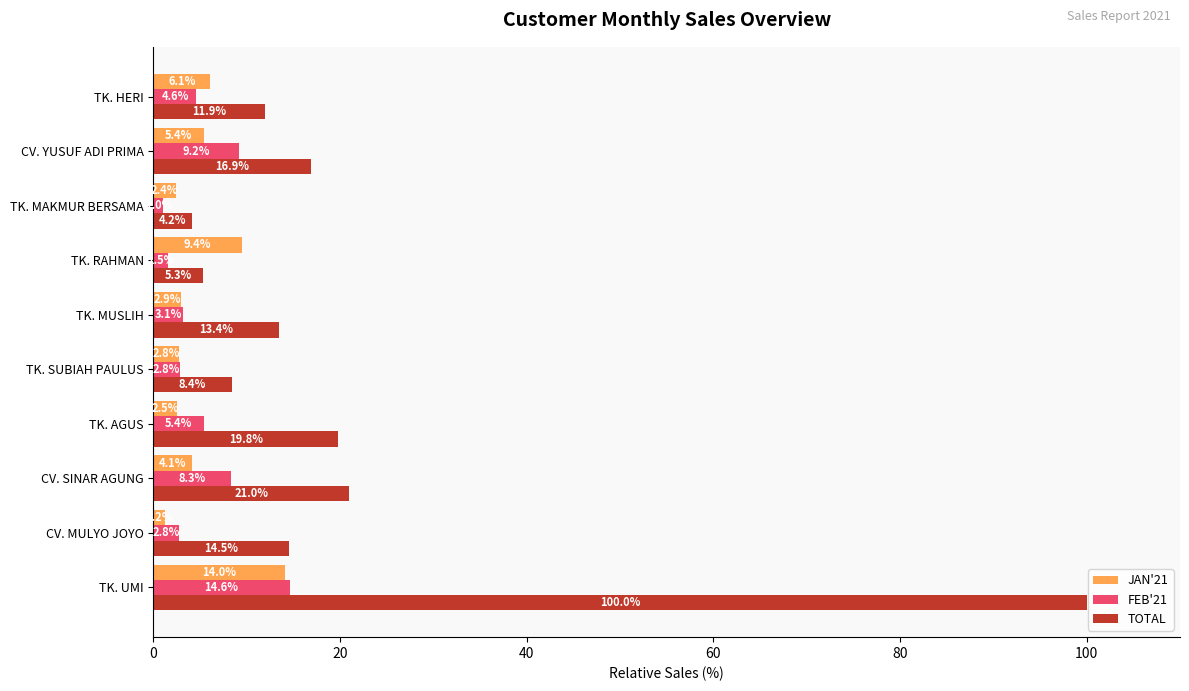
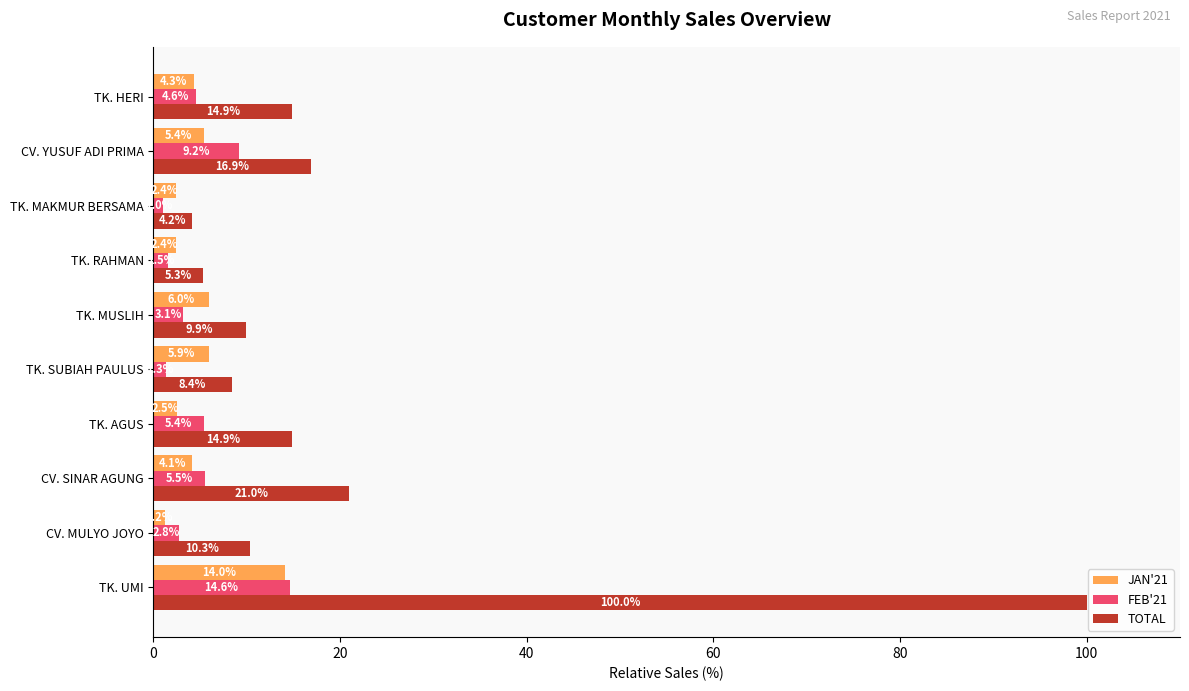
JAN'21, TK. HERI: 6.1% -> 4.3%
TOTAL, TK. HERI: 11.9% -> 14.9%
JAN'21, TK. RAHMAN: 9.4% -> 2.4%
JAN'21, TK. MUSLIH: 2.9% -> 6.0%
TOTAL, TK. MUSLIH: 13.4% -> 9.9%
JAN'21, TK. SUBIAH PAULUS: 2.8% -> 5.9%
FEB'21, TK. SUBIAH PAULUS: 3 -> 1
TOTAL, TK. AGUS: 19.8% -> 14.9%
FEB'21, CV. SINAR AGUNG: 8.3% -> 5.5%
TOTAL, CV. MULYO JOYO: 14.5% -> 10.3%
